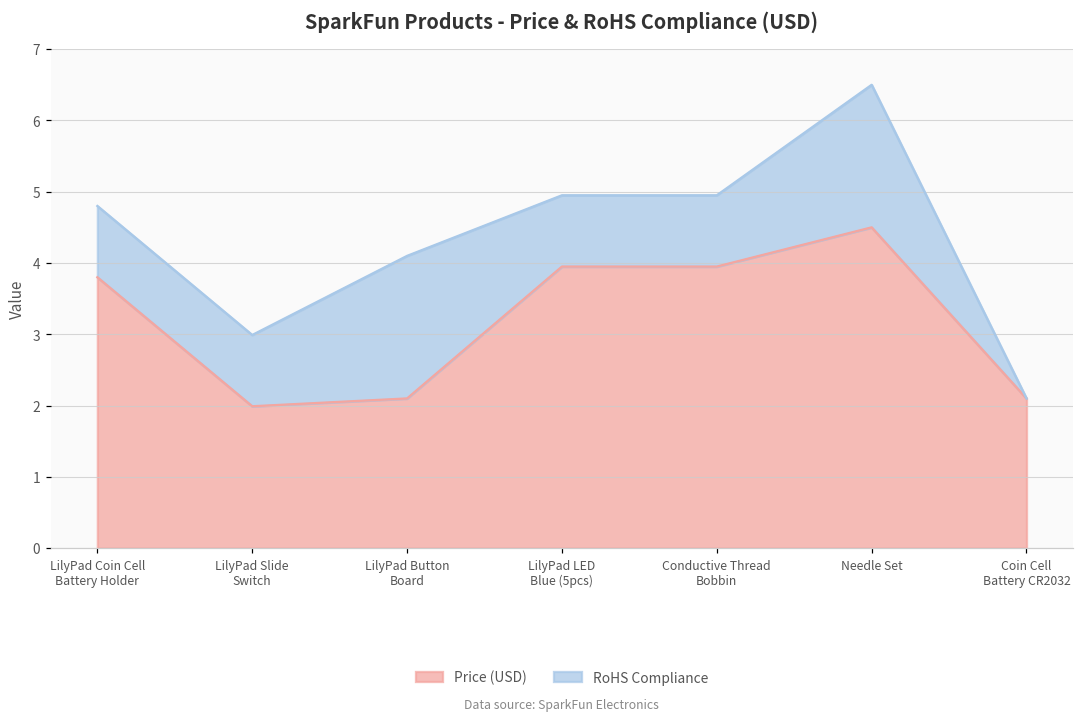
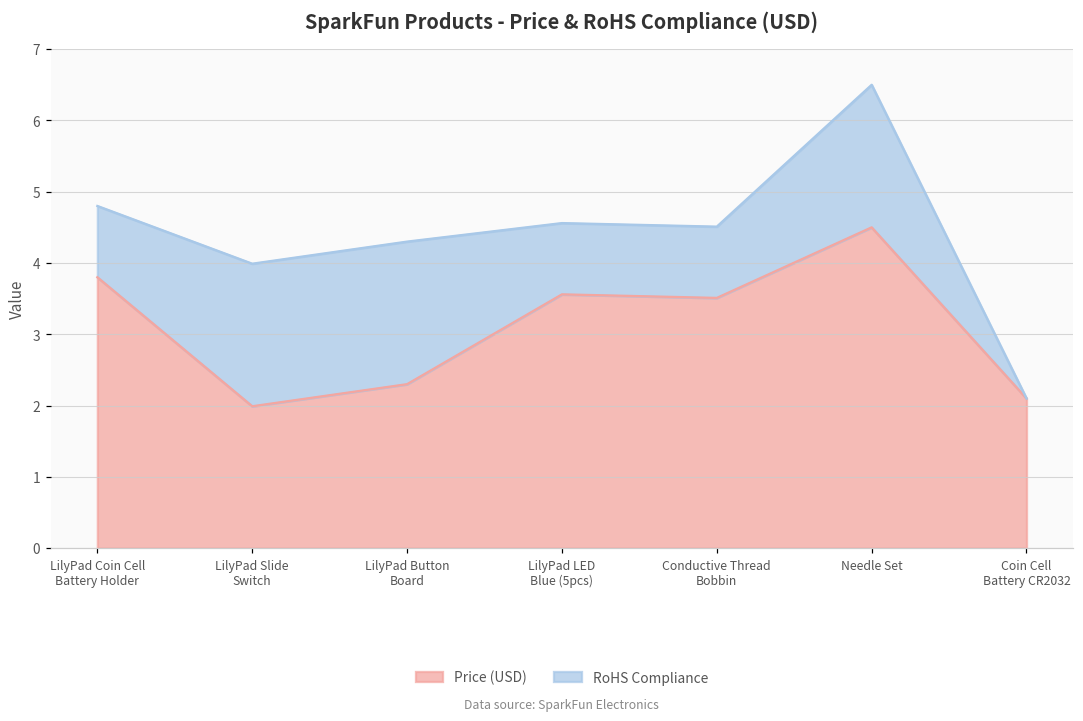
RoHS Compliance, LilyPad Slide Switch: 1 -> 2
Price (USD), LilyPad Button Board: 2.1 -> 2.3
Price (USD), LilyPad LED Blue (5pcs): 4.0 -> 3.6
Price (USD), Conductive Thread Bobbin: 4.0 -> 3.5
